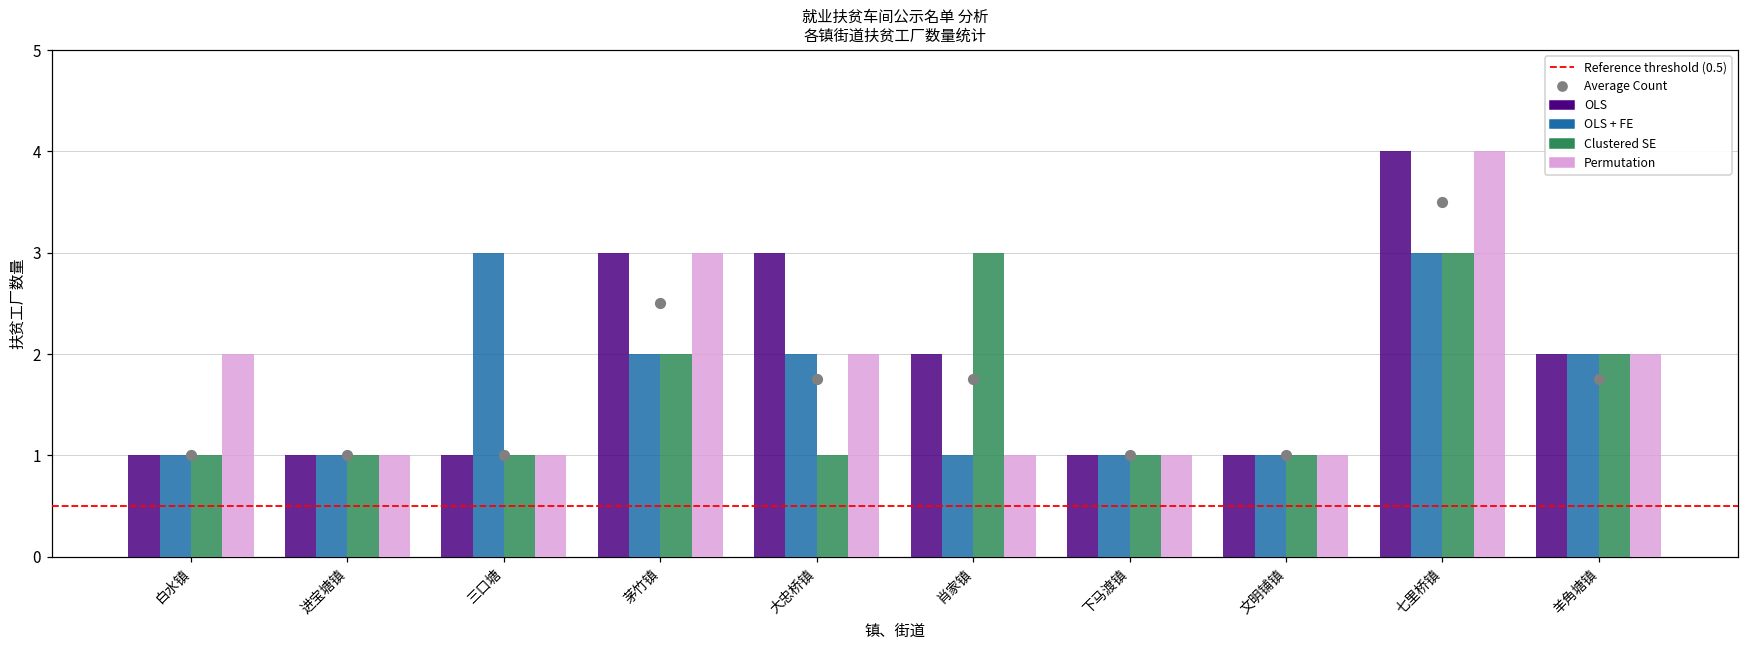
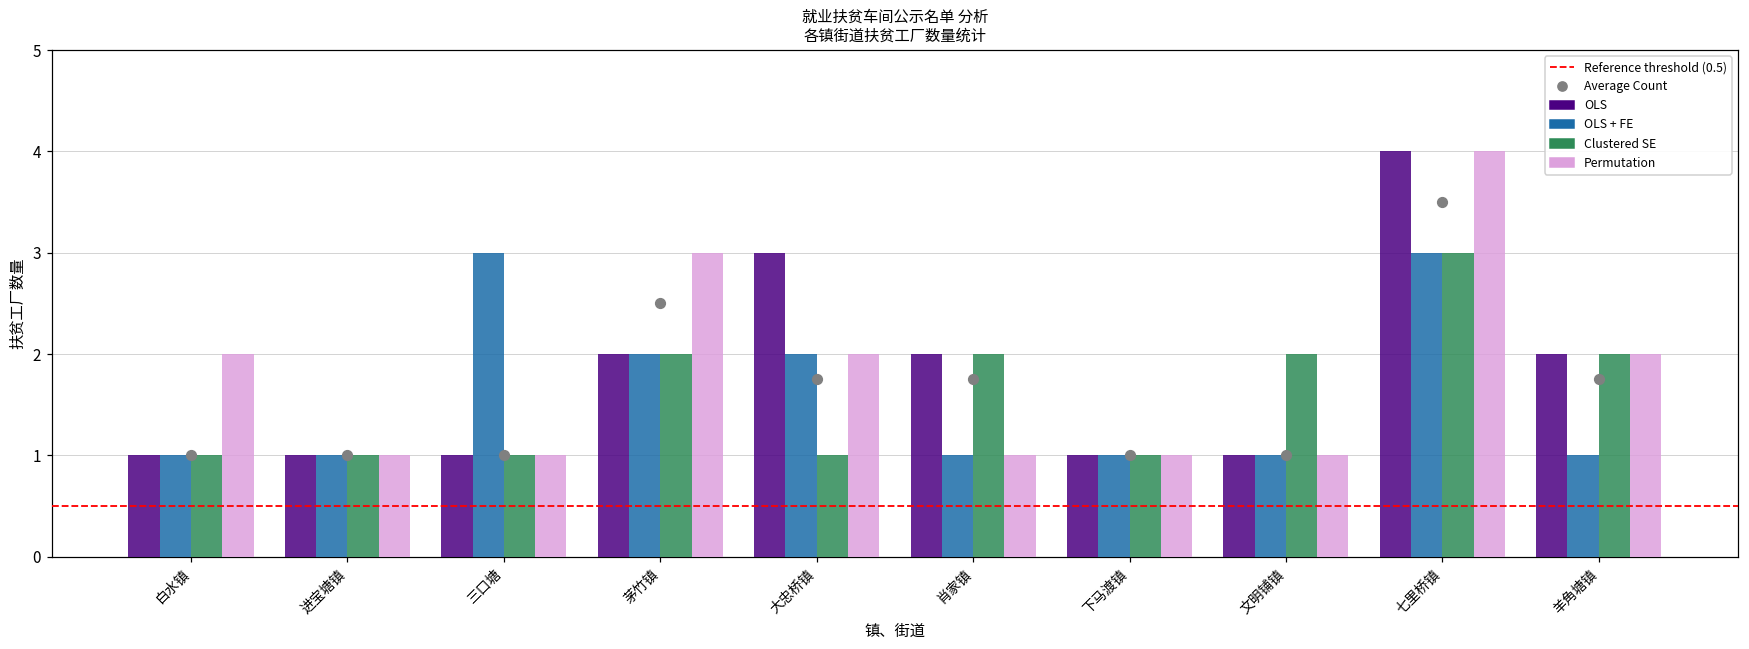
OLS, 茅竹镇: 3 -> 2
Clustered SE, 肖家镇: 3 -> 2
Clustered SE, 文明铺镇: 1 -> 2
OLS + FE, 羊角塘镇: 2 -> 1
